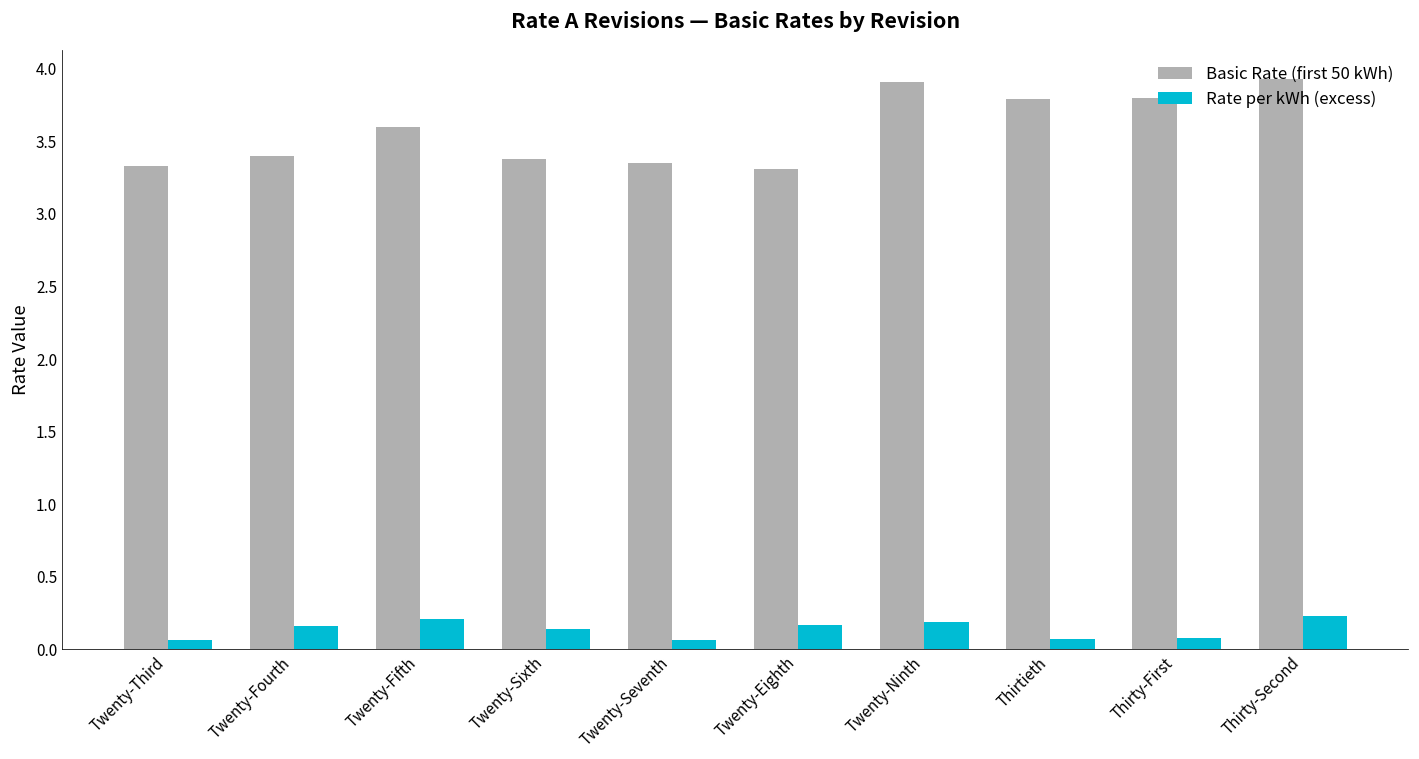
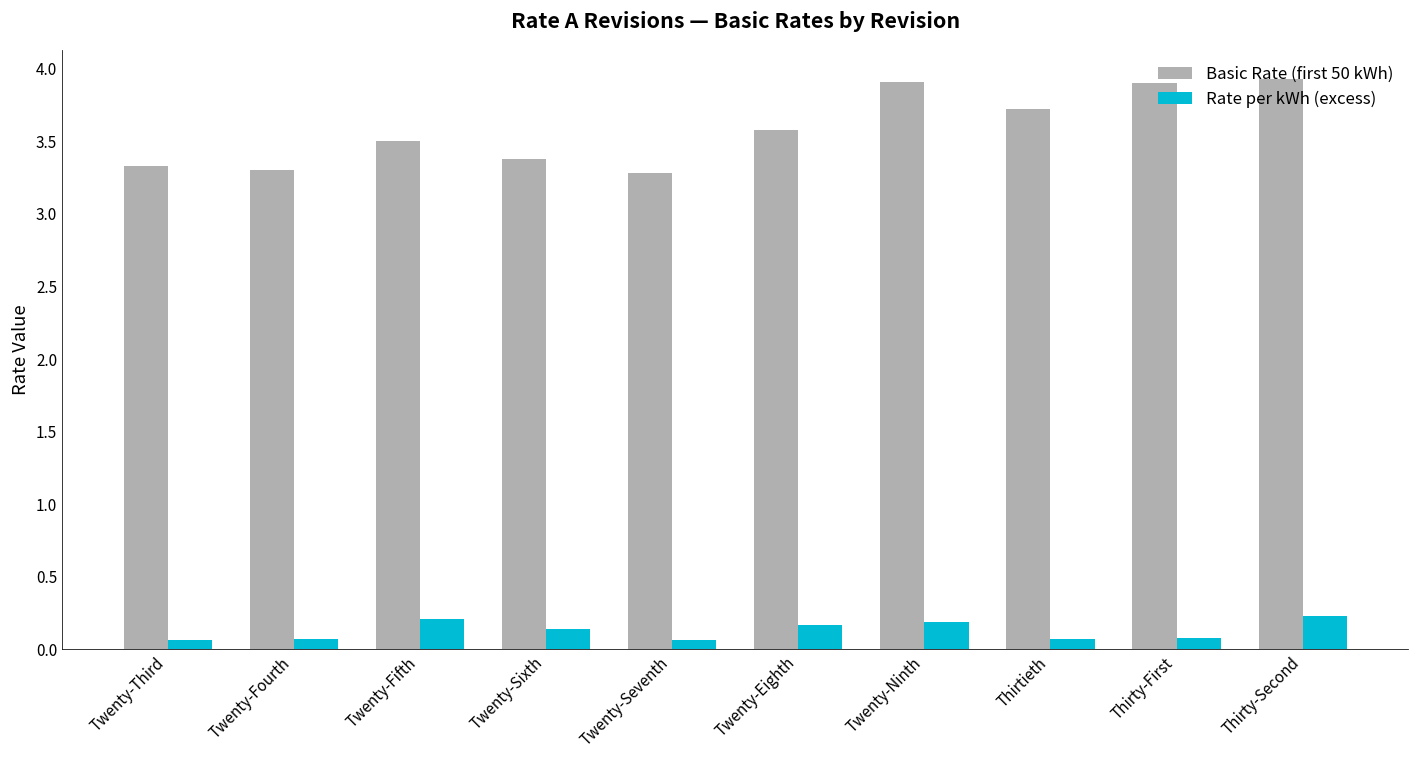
Basic Rate (first 50 kWh), Twenty-Fourth: 3.4 -> 3.3
Rate per kWh (excess), Twenty-Fourth: 0.16 -> 0.07
Basic Rate (first 50 kWh), Twenty-Fifth: 3.6 -> 3.5
Basic Rate (first 50 kWh), Twenty-Seventh: 3.35 -> 3.28
Basic Rate (first 50 kWh), Twenty-Eighth: 3.31 -> 3.58
Basic Rate (first 50 kWh), Thirtieth: 3.79 -> 3.72
Basic Rate (first 50 kWh), Thirty-First: 3.8 -> 3.9
